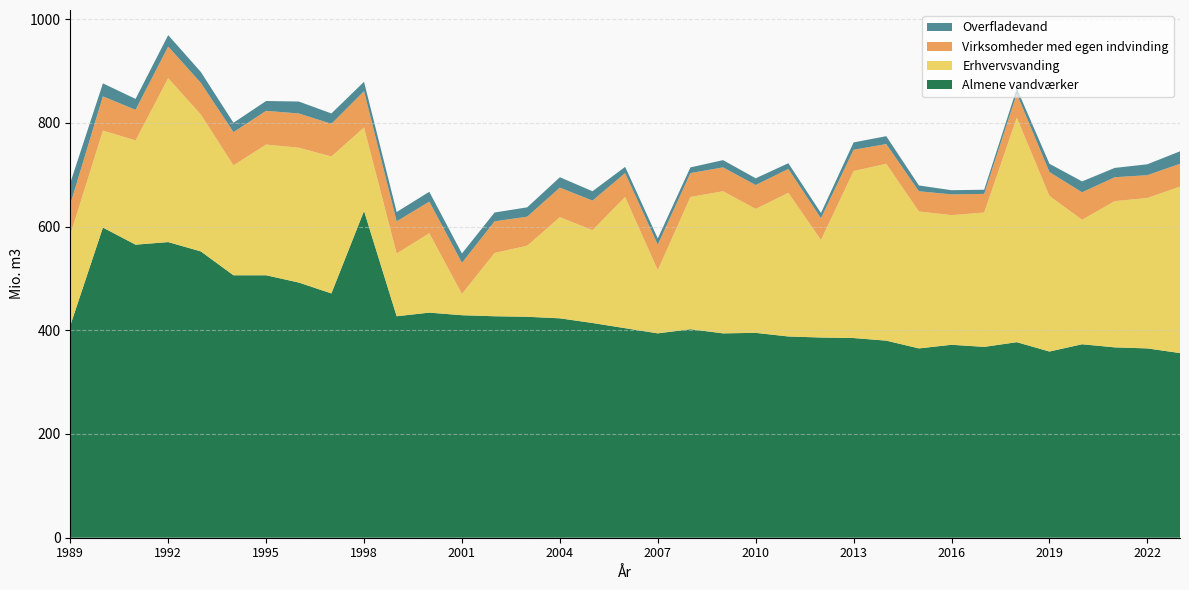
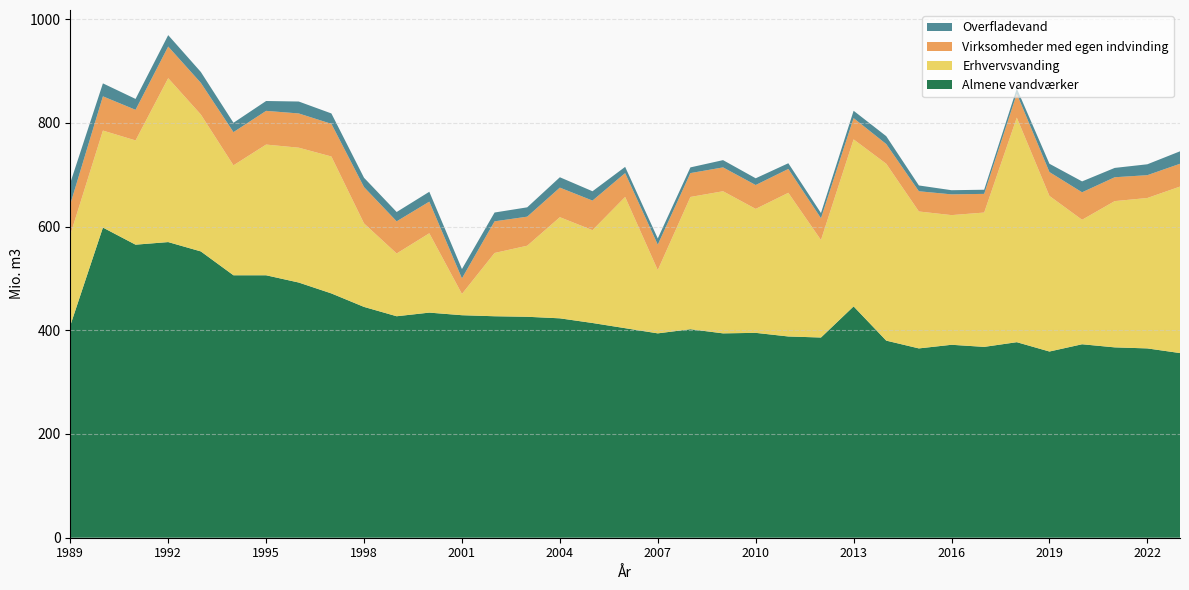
Almene vandværker, 1998: 630 -> 450
Virksomheder med egen indvinding, 2001: 60 -> 30
Almene vandværker, 2013: 390 -> 450
